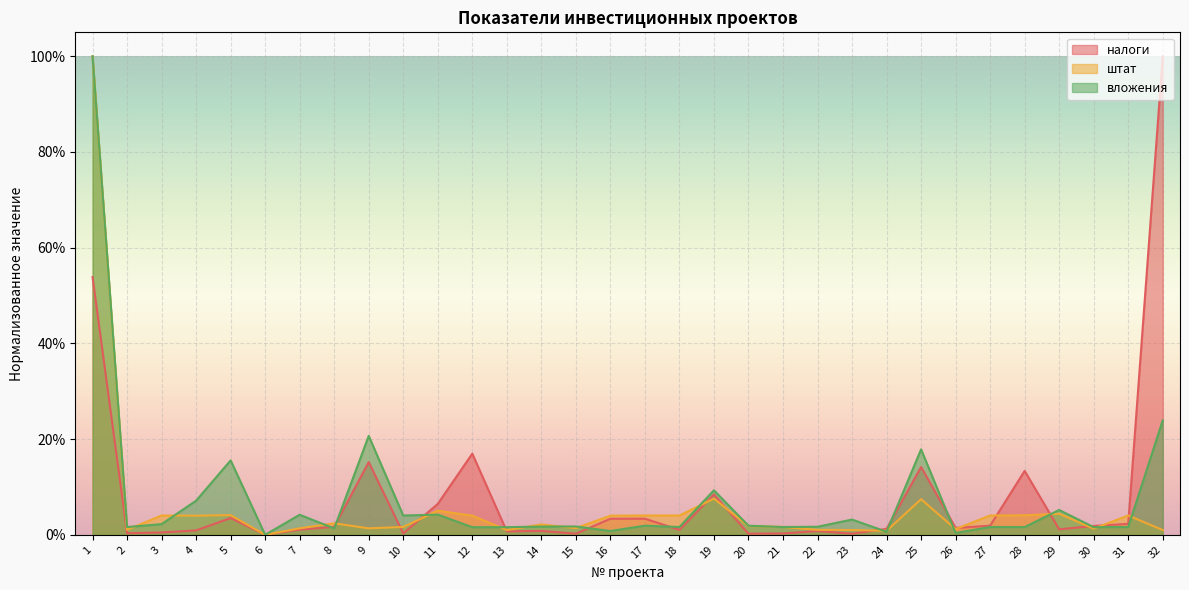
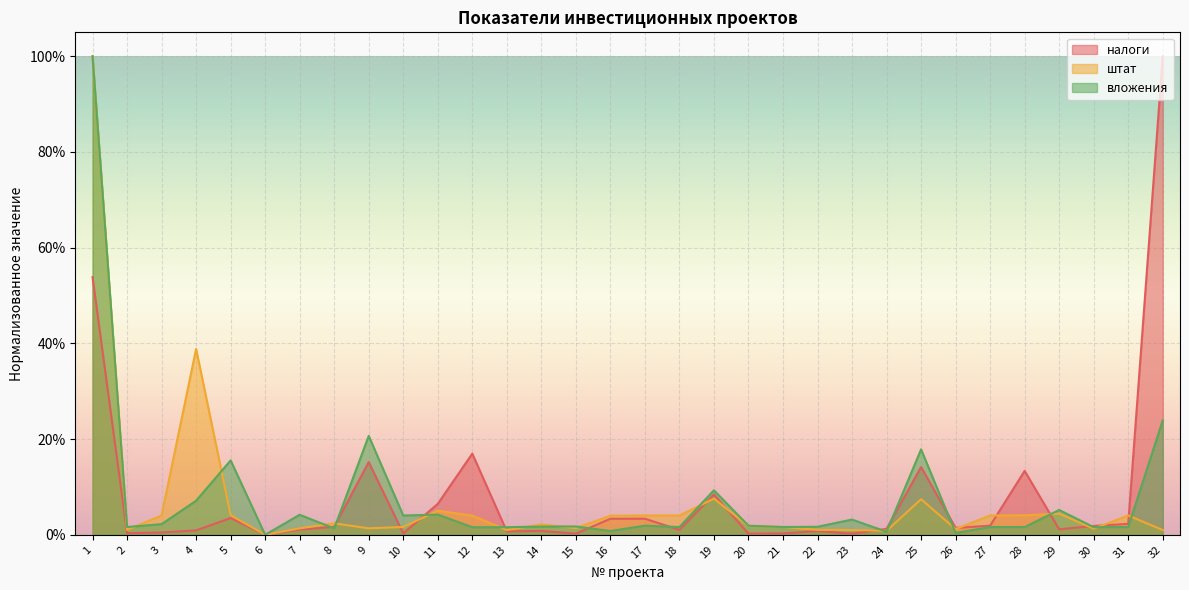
штат, 4: 4% -> 39%
